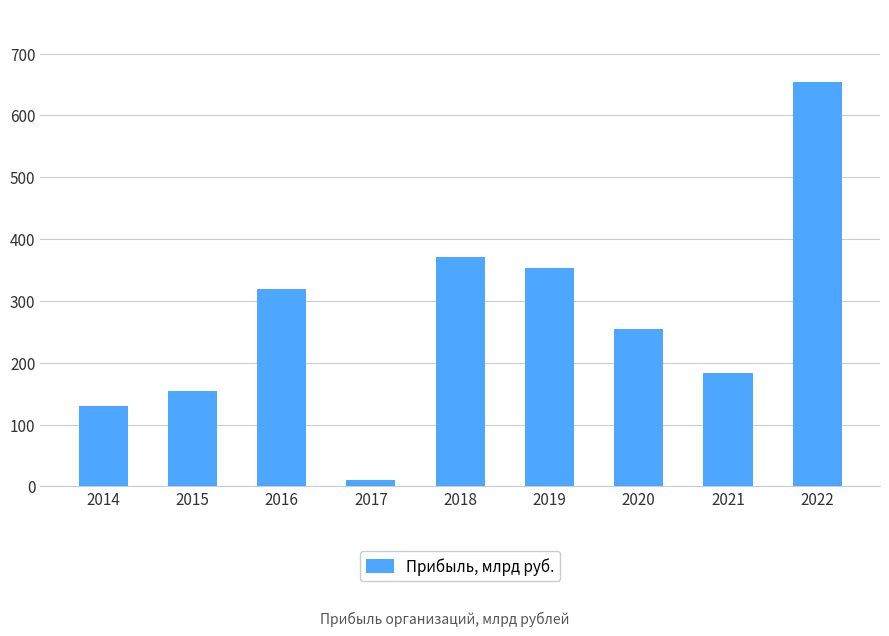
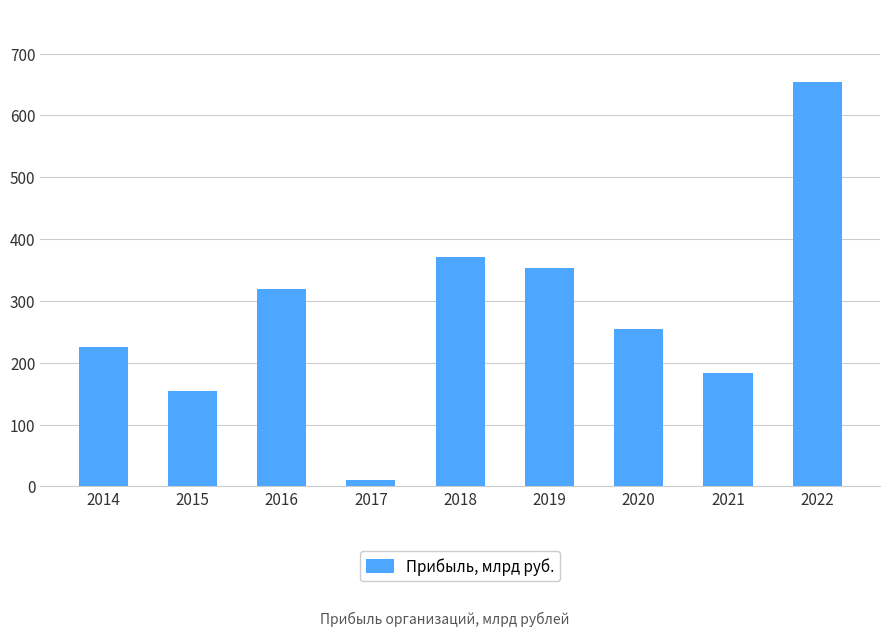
2014: 130 -> 220
